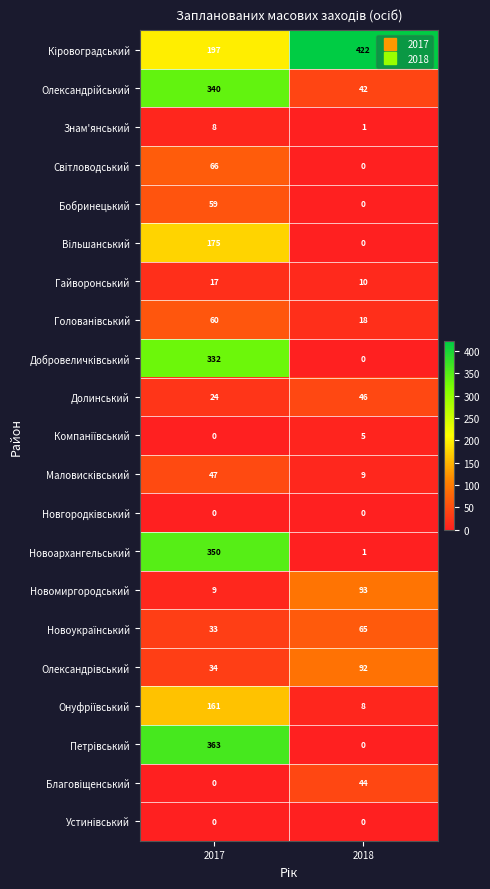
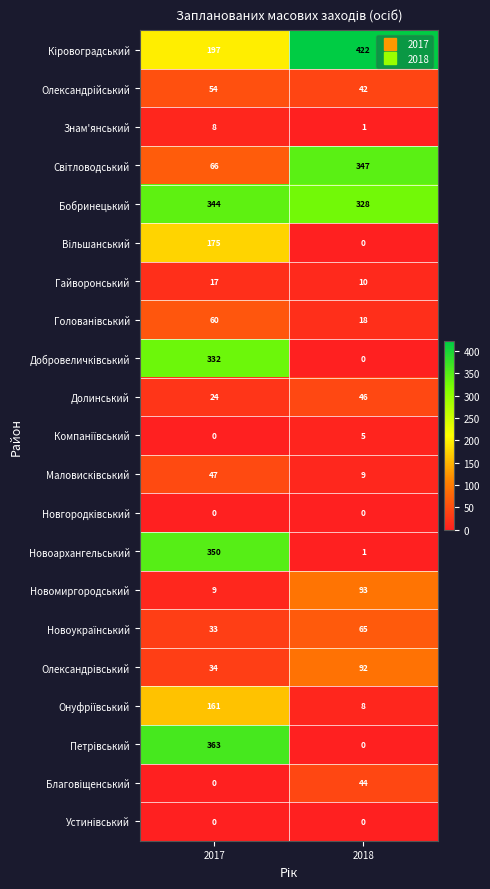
Олександрійський, 2017: 340 -> 54
Світловодський, 2018: 0 -> 347
Бобринецький, 2017: 59 -> 344
Бобринецький, 2018: 0 -> 328
